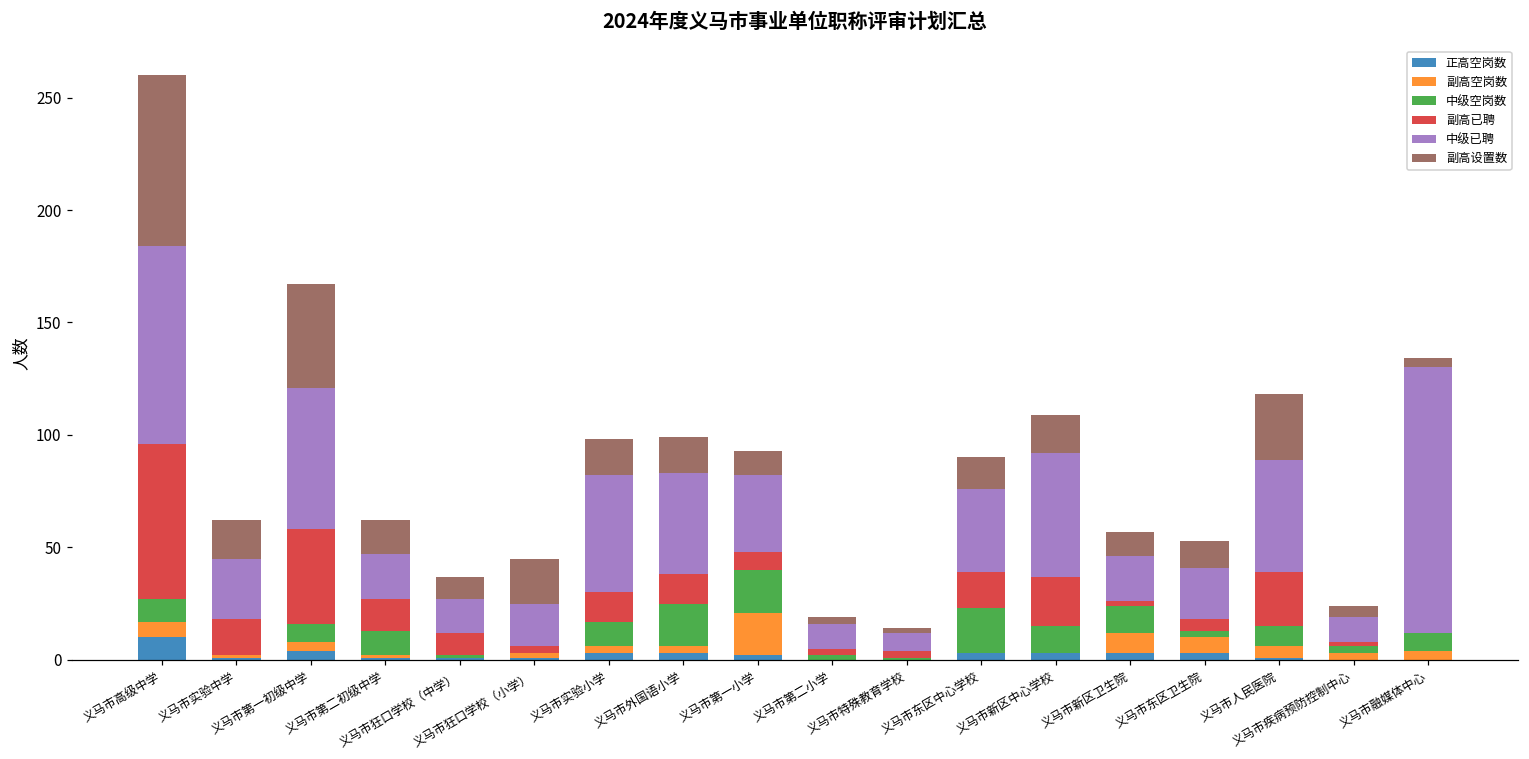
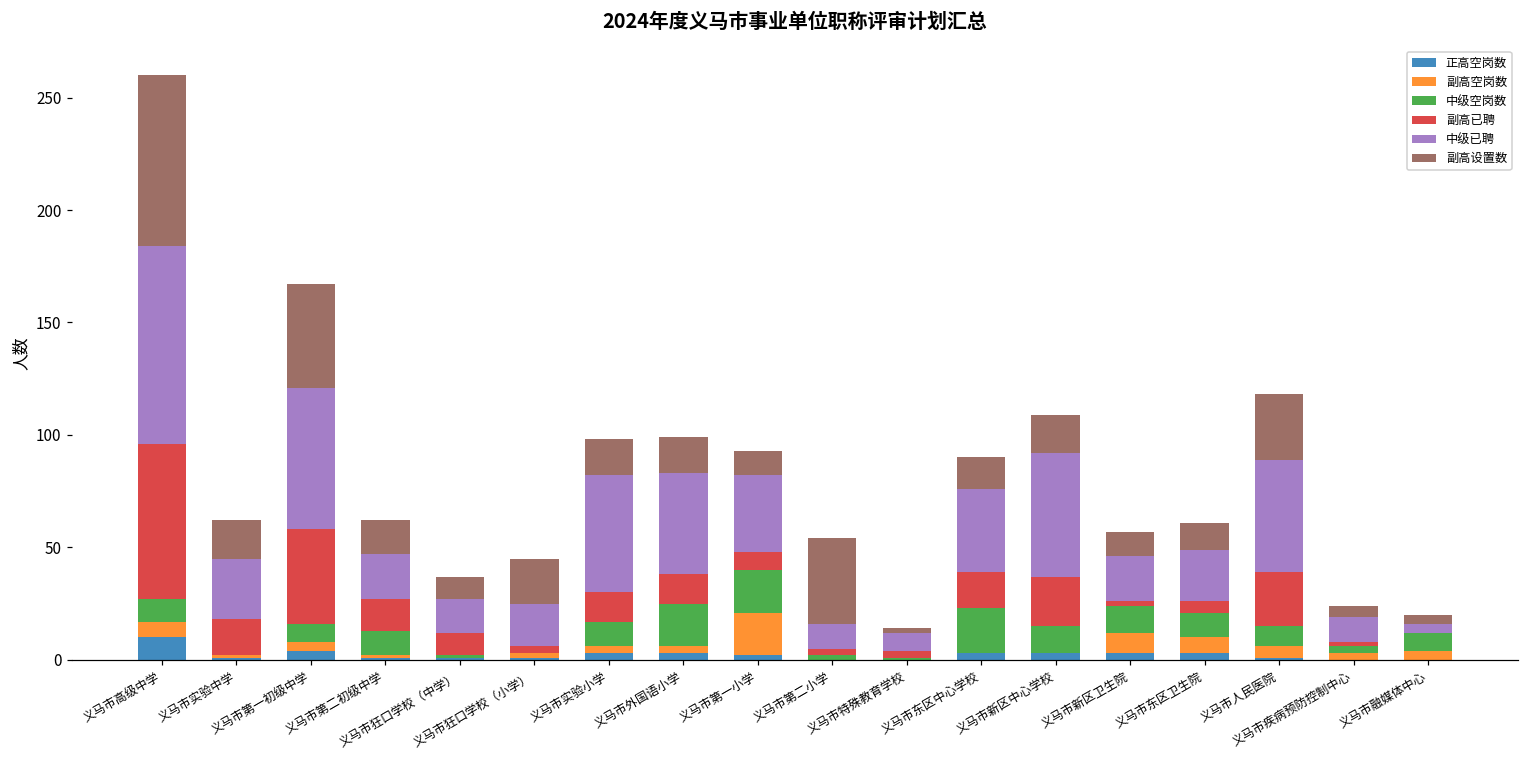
副高设置数, 义马市第二小学: 3 -> 38
中级空岗数, 义马市东区卫生院: 3 -> 11
中级已聘, 义马市融媒体中心: 118 -> 4
